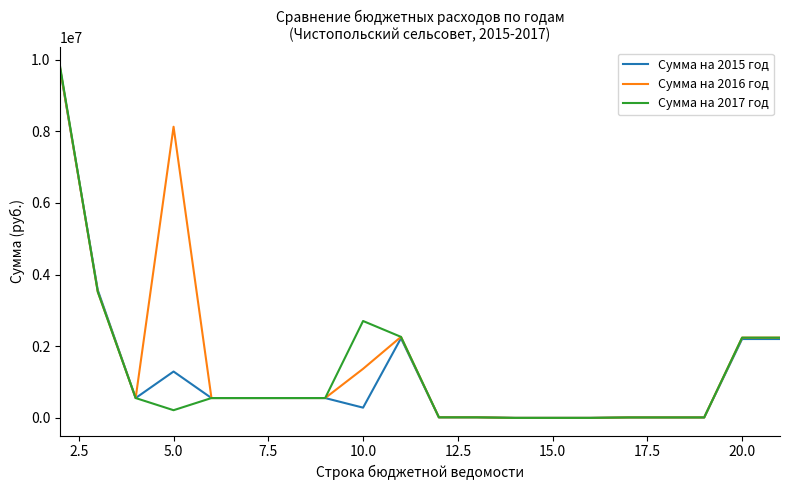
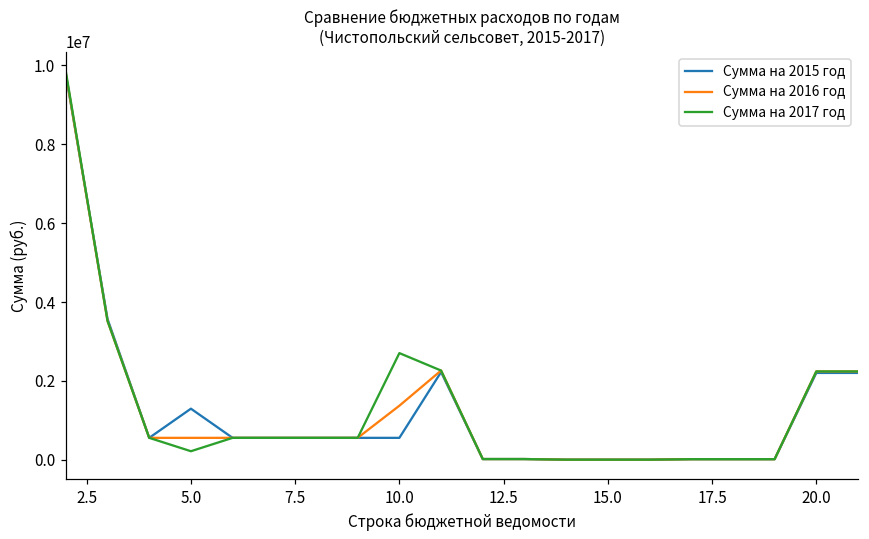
Сумма на 2016 год, 5.0: 8100000 -> 600000
Сумма на 2015 год, 10.0: 300000 -> 600000
